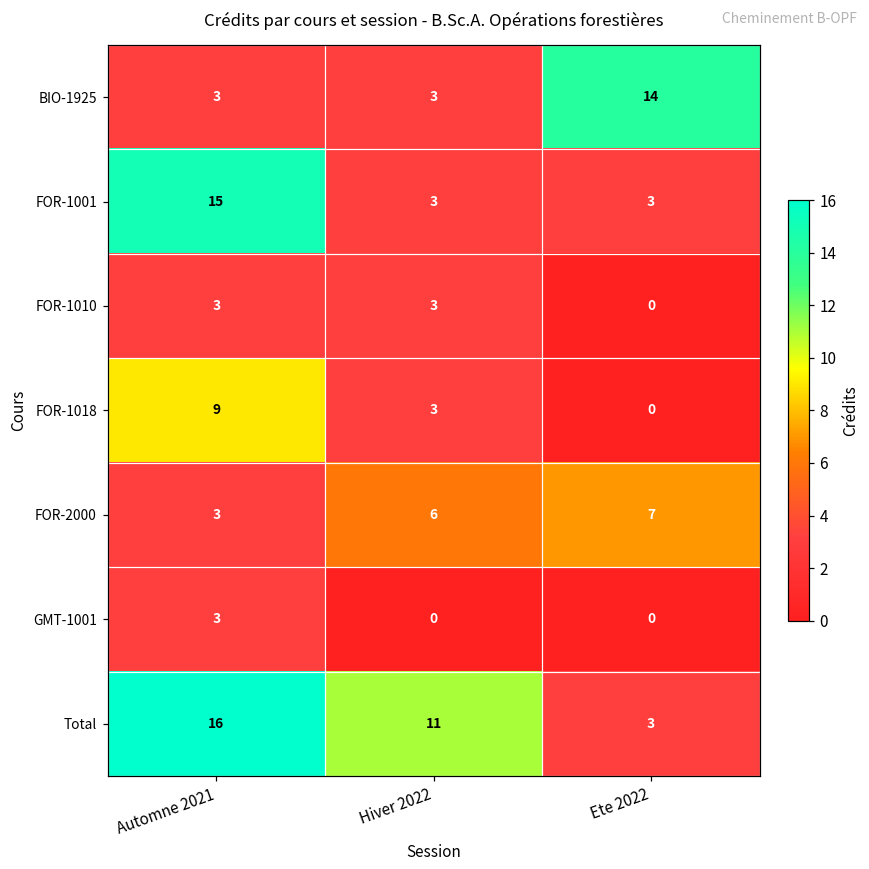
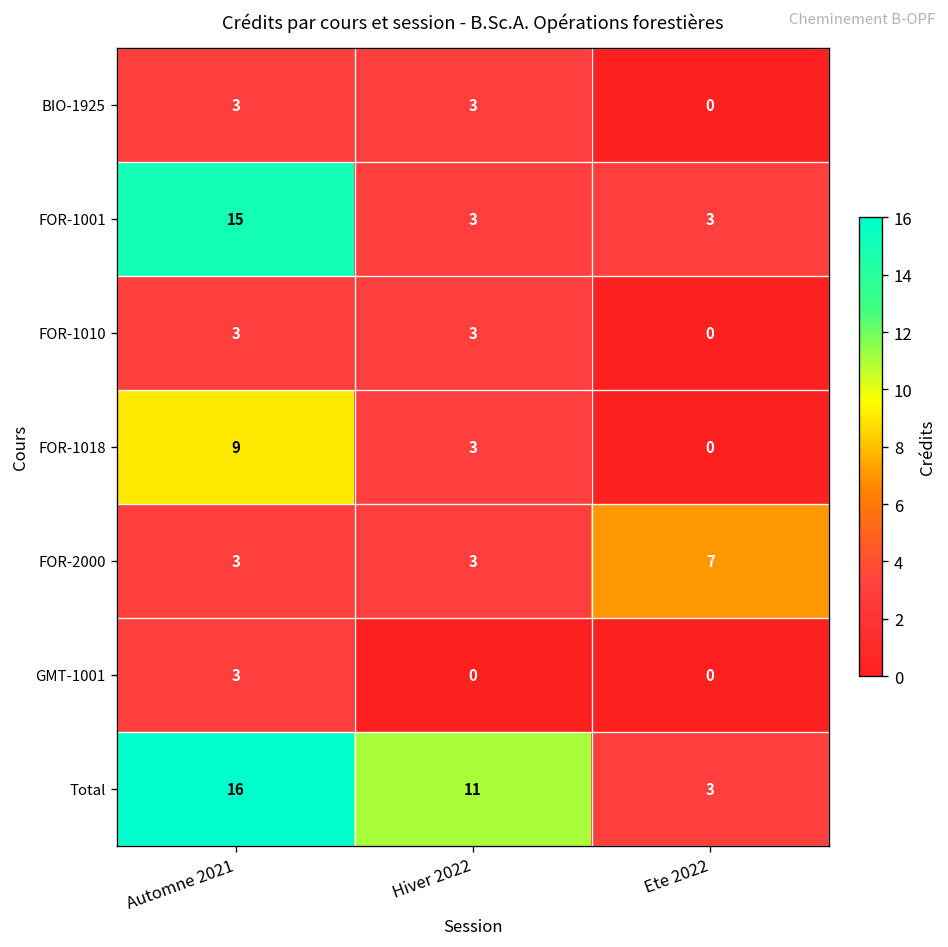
BIO-1925, Ete 2022: 14 -> 0
FOR-2000, Hiver 2022: 6 -> 3
